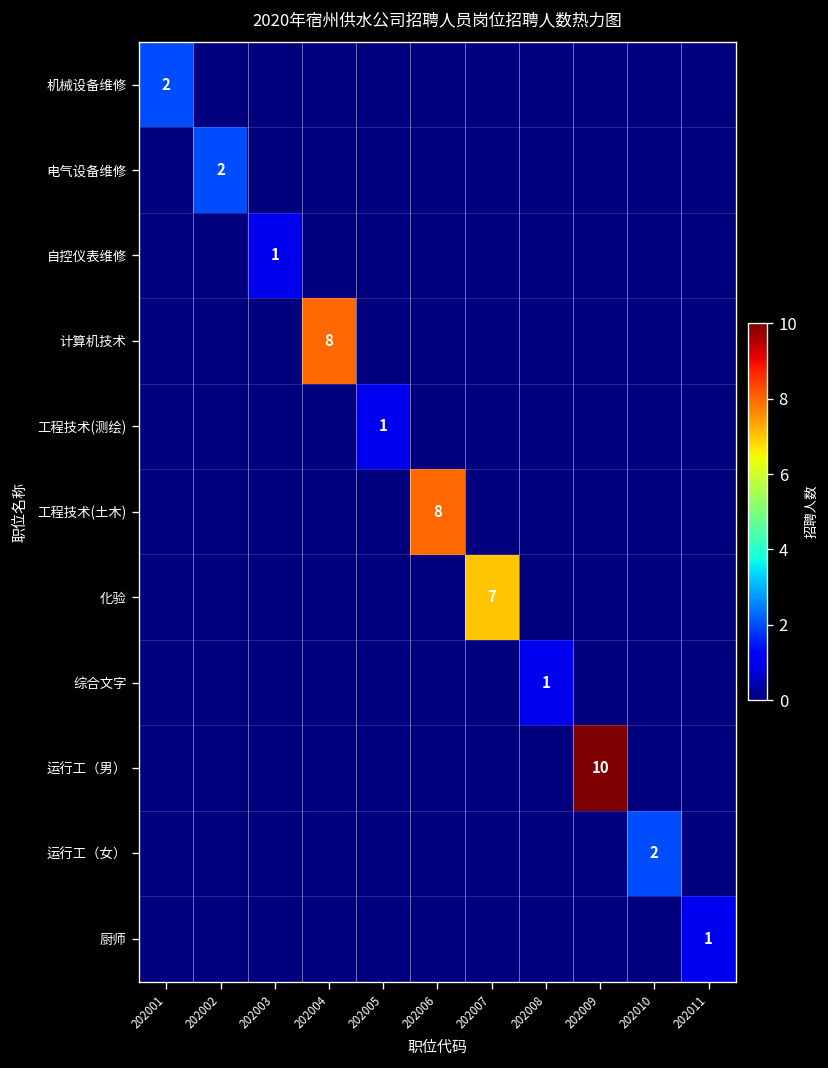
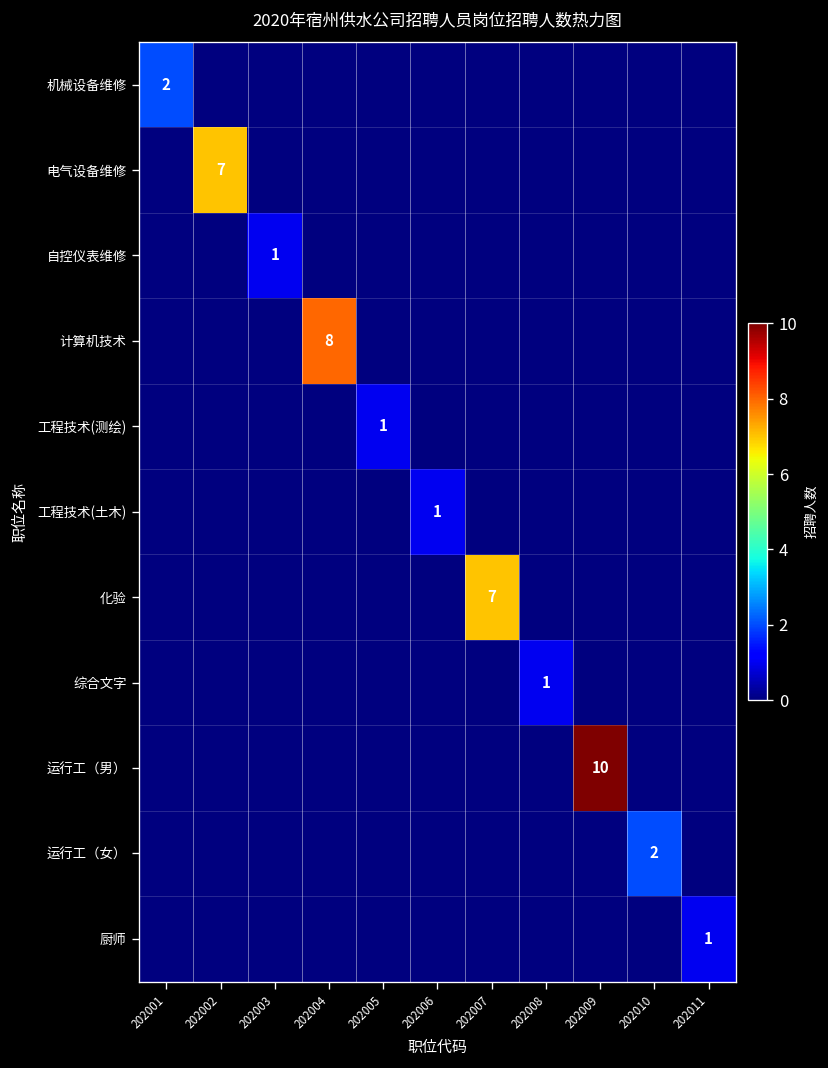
电气设备维修, 202002: 2 -> 7
工程技术(土木), 202006: 8 -> 1
